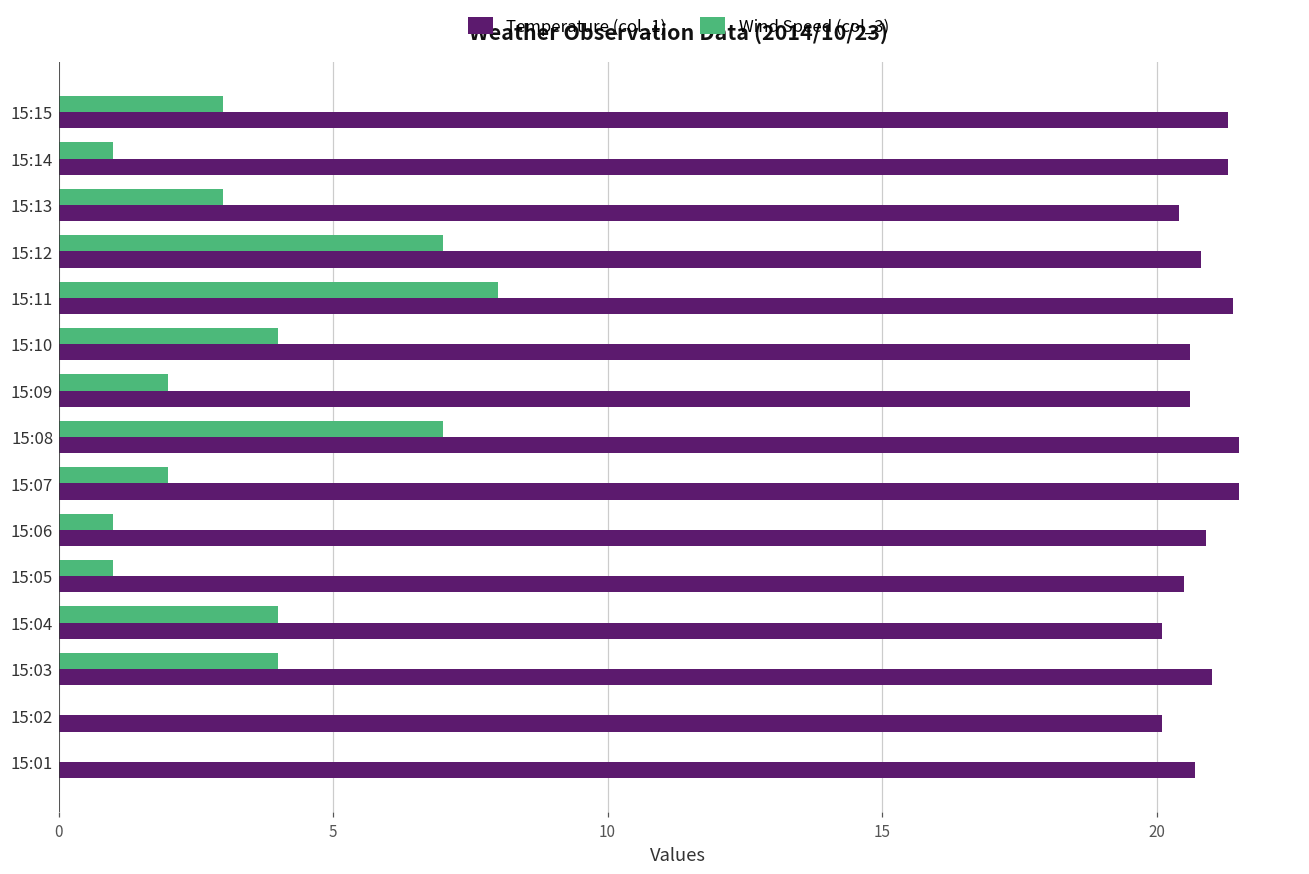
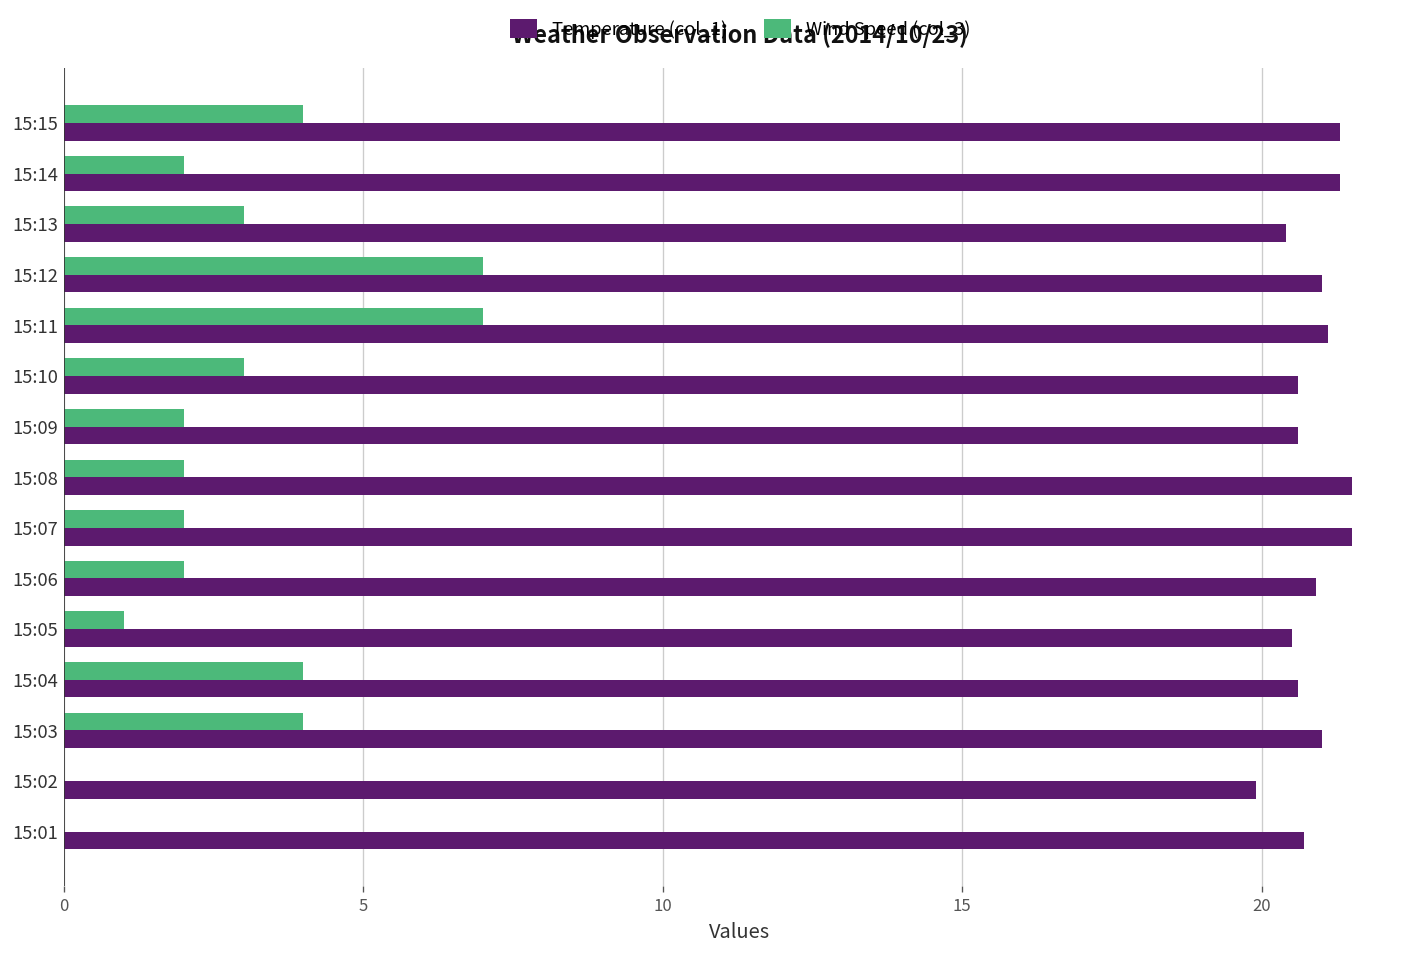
Wind Speed (col_3), 15:15: 3 -> 4
Wind Speed (col_3), 15:14: 1 -> 2
Temperature (col_1), 15:12: 20.8 -> 21.0
Wind Speed (col_3), 15:11: 8 -> 7
Temperature (col_1), 15:11: 21.4 -> 21.1
Wind Speed (col_3), 15:10: 4 -> 3
Wind Speed (col_3), 15:08: 7 -> 2
Wind Speed (col_3), 15:06: 1 -> 2
Temperature (col_1), 15:04: 20.1 -> 20.6
Temperature (col_1), 15:02: 20.1 -> 19.9
